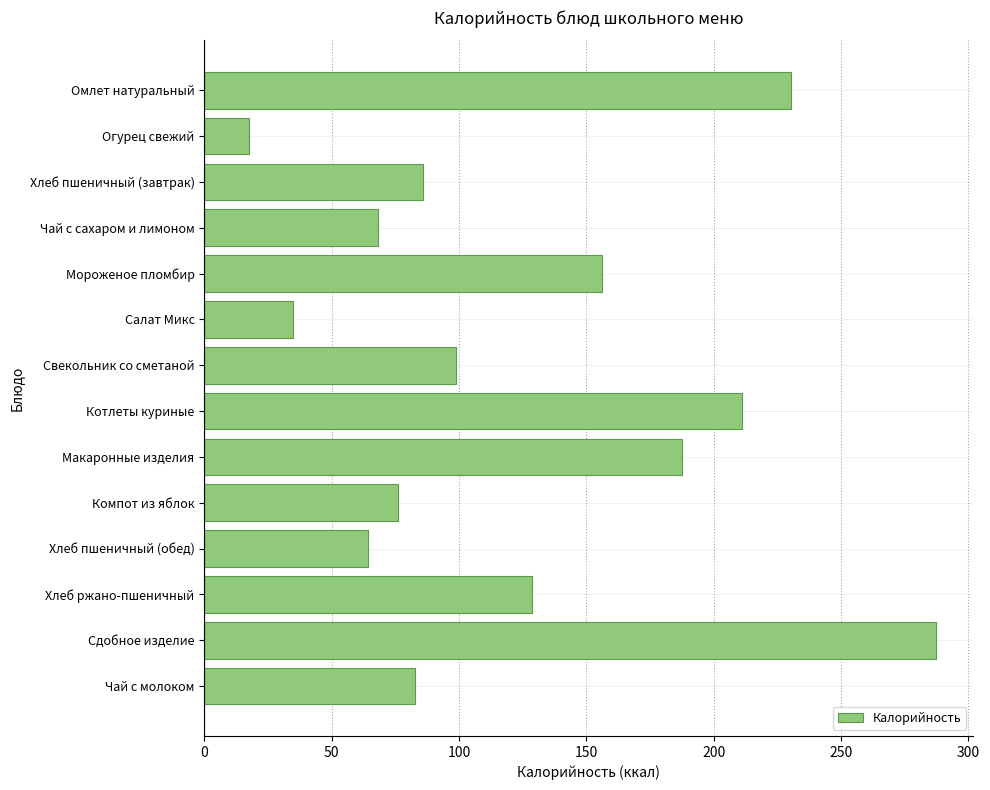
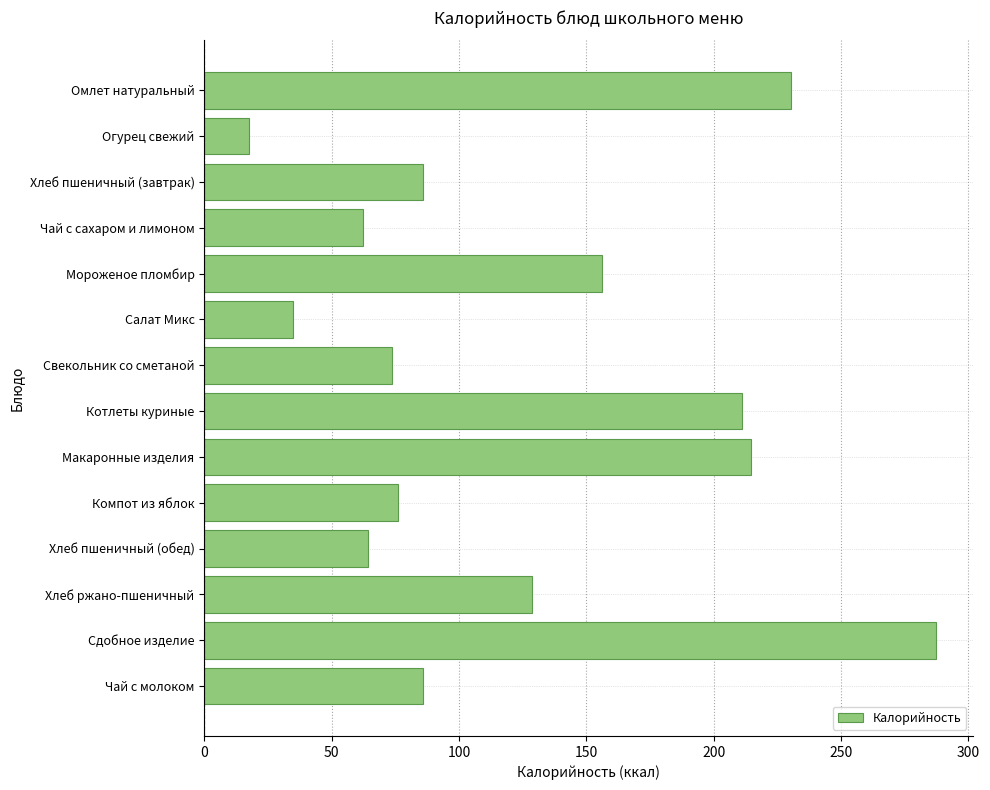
Чай с сахаром и лимоном: 68 -> 62
Свекольник со сметаной: 99 -> 74
Макаронные изделия: 188 -> 215
Чай с молоком: 83 -> 86
